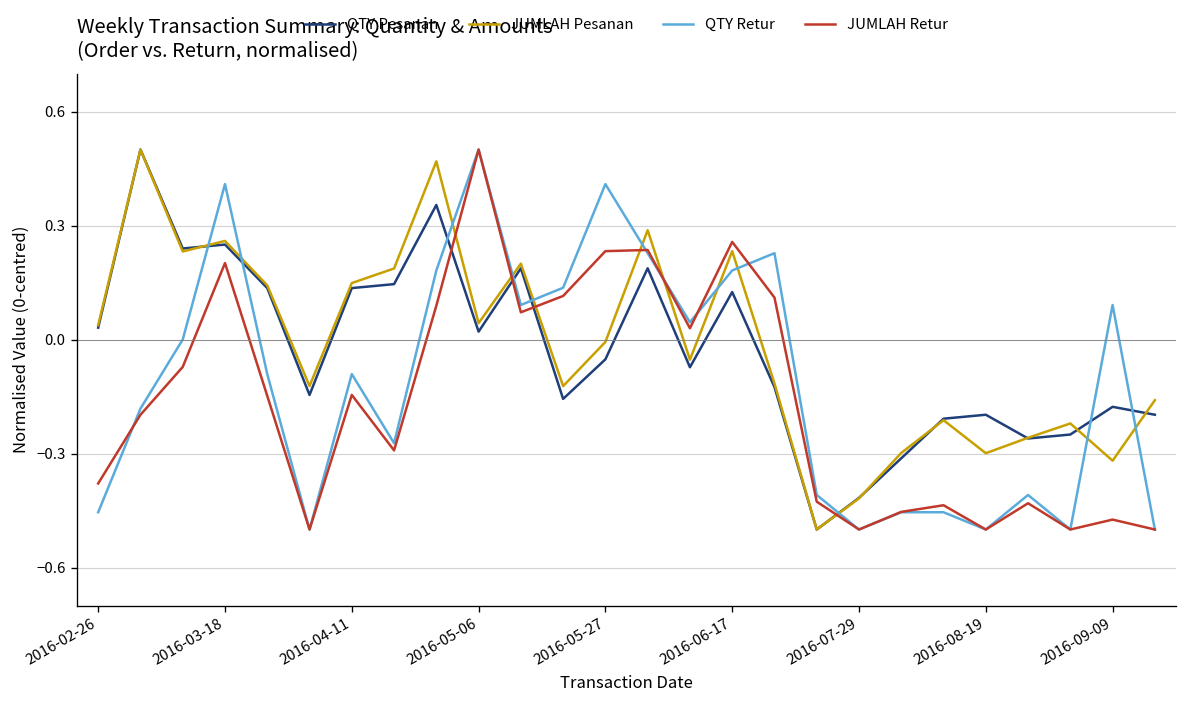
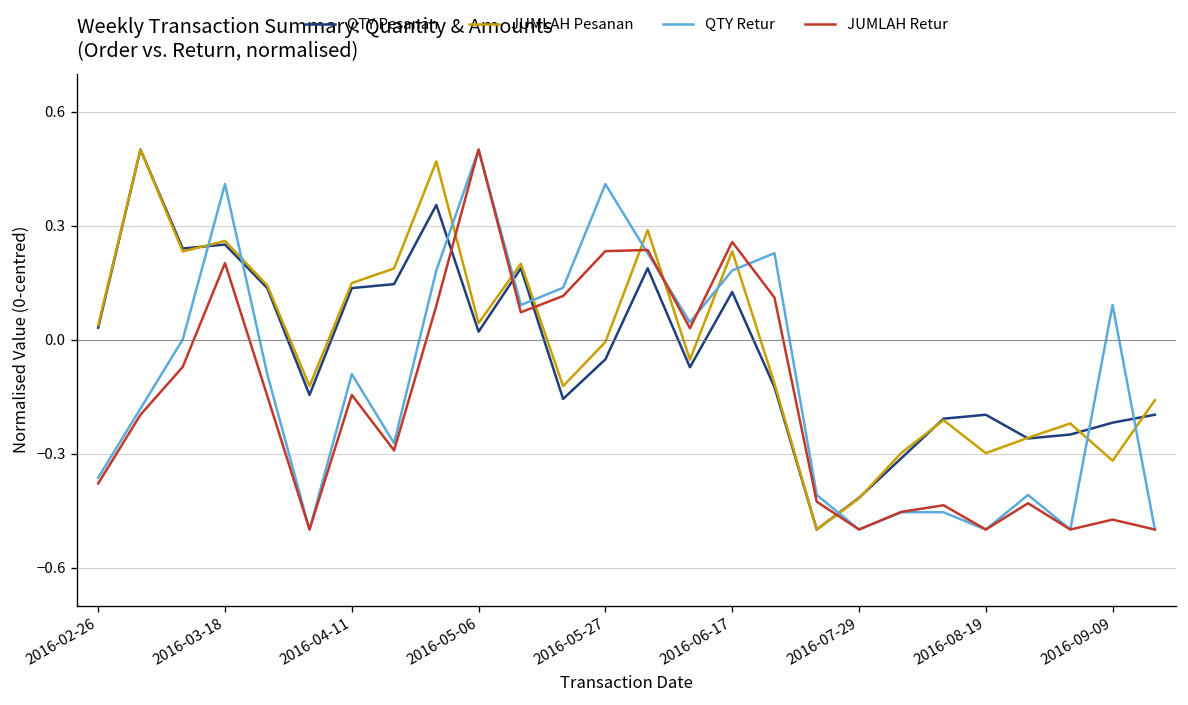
QTY Retur, 2016-02-26: -0.45 -> -0.36
QTY Pesanan, 2016-09-09: -0.18 -> -0.22
